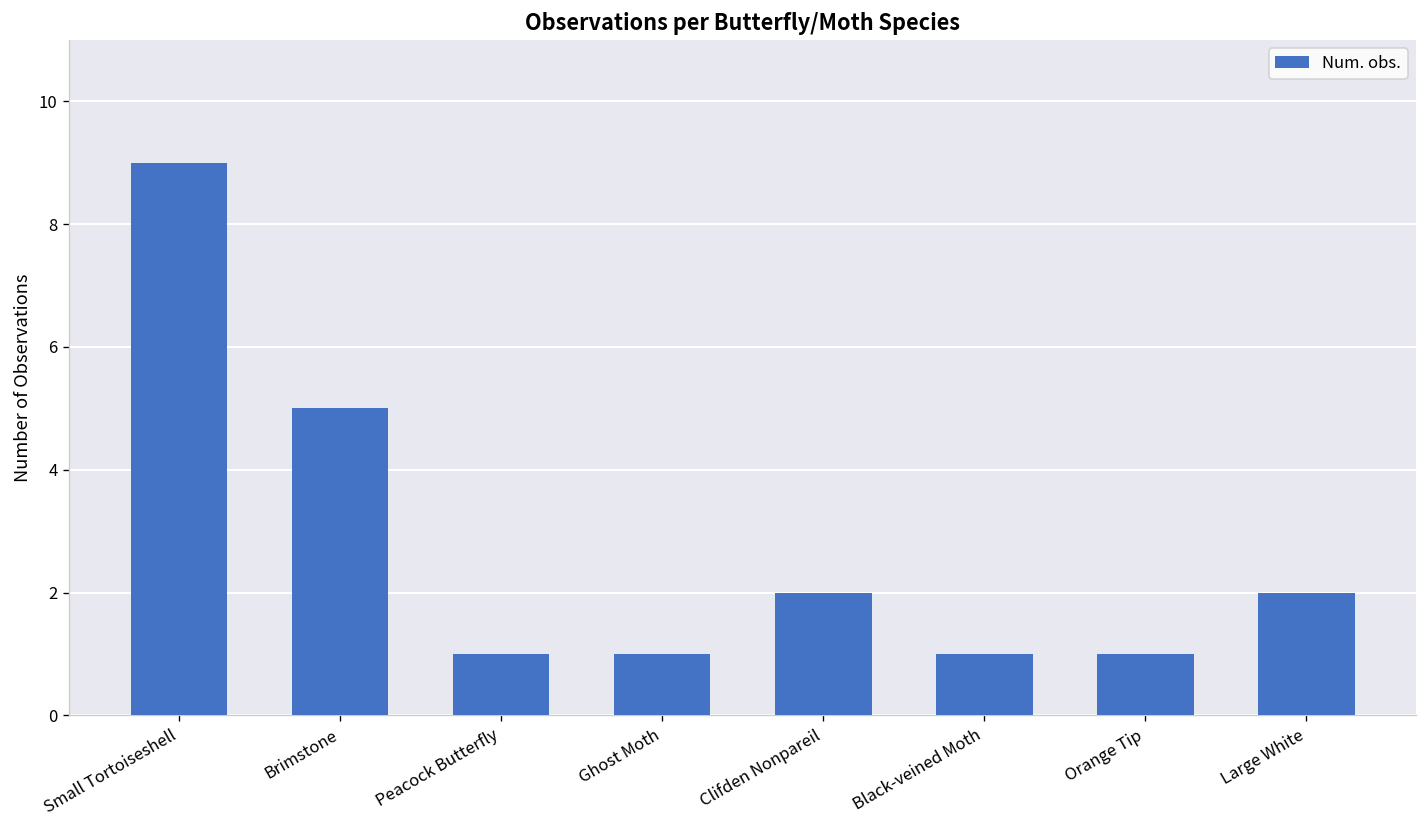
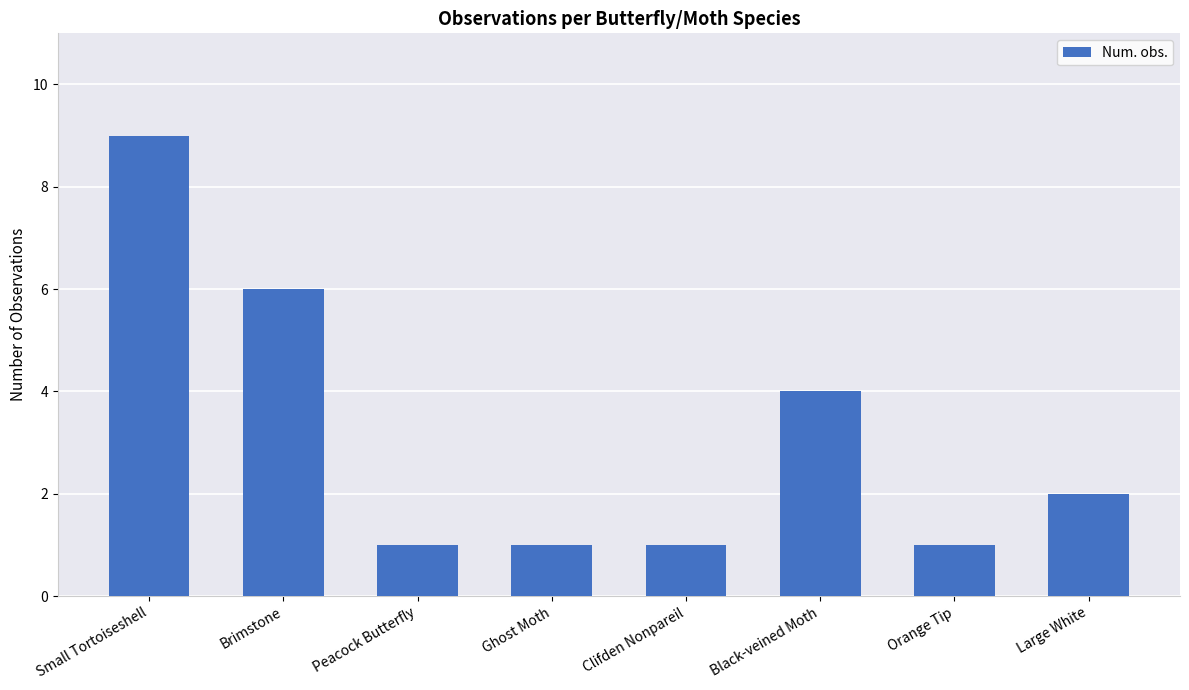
Brimstone: 5 -> 6
Clifden Nonpareil: 2 -> 1
Black-veined Moth: 1 -> 4
